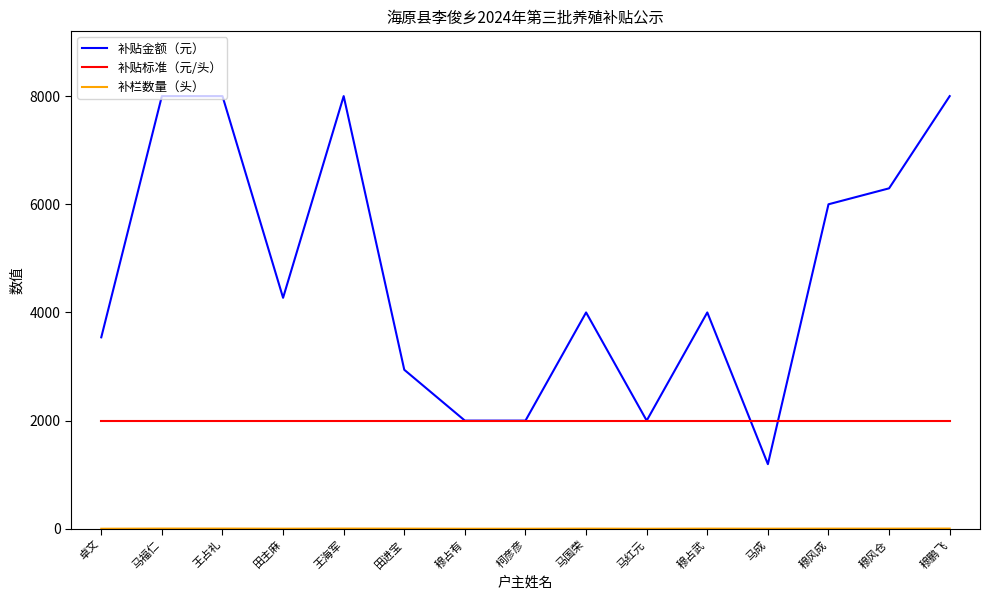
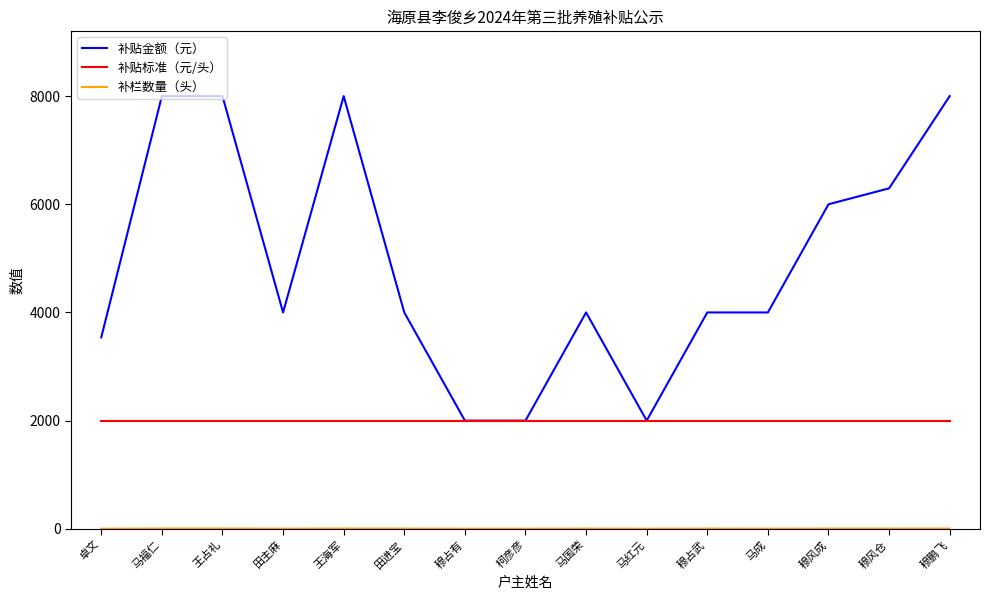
补贴金额（元）, 田主麻: 4300 -> 4000
补贴金额（元）, 田进宝: 2900 -> 4000
补贴金额（元）, 马成: 1200 -> 4000
